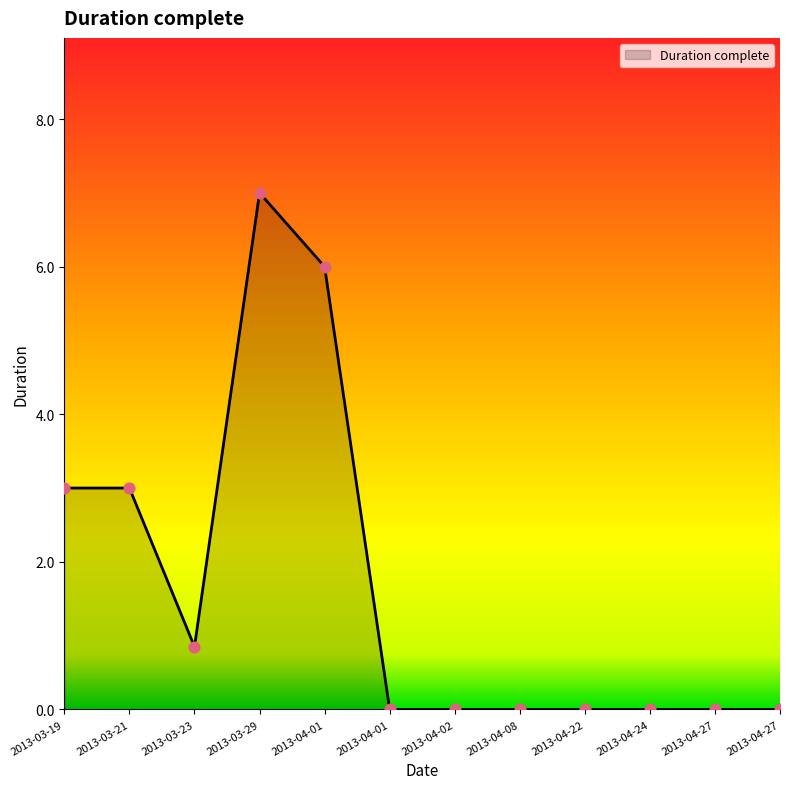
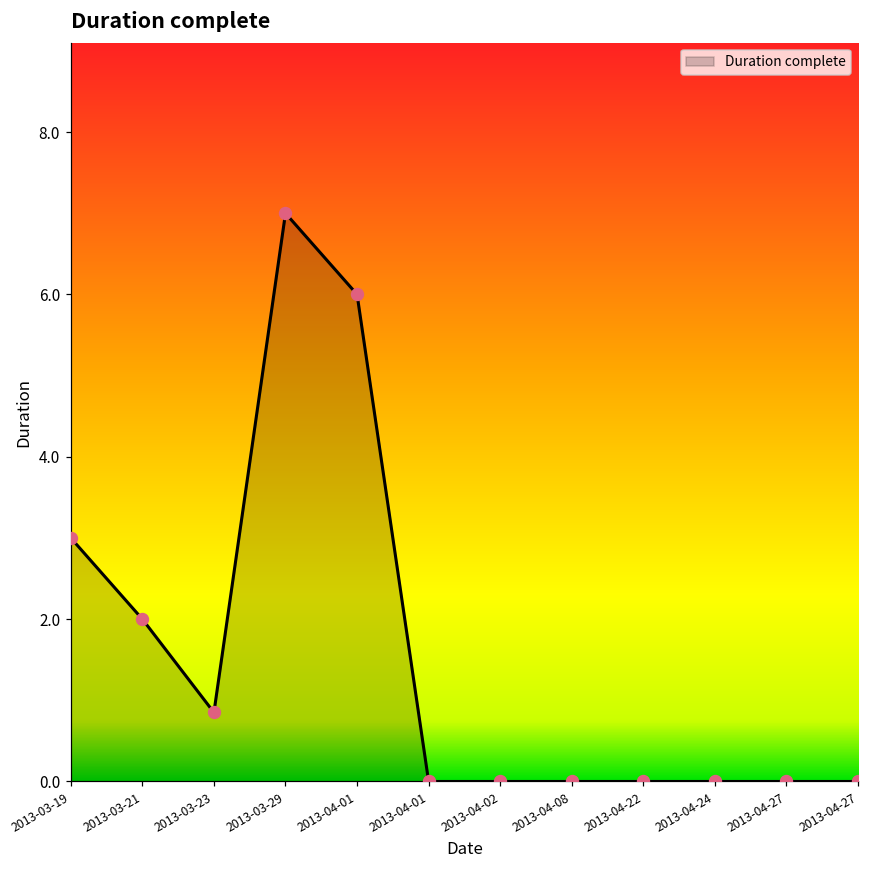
2013-03-21: 3 -> 2
